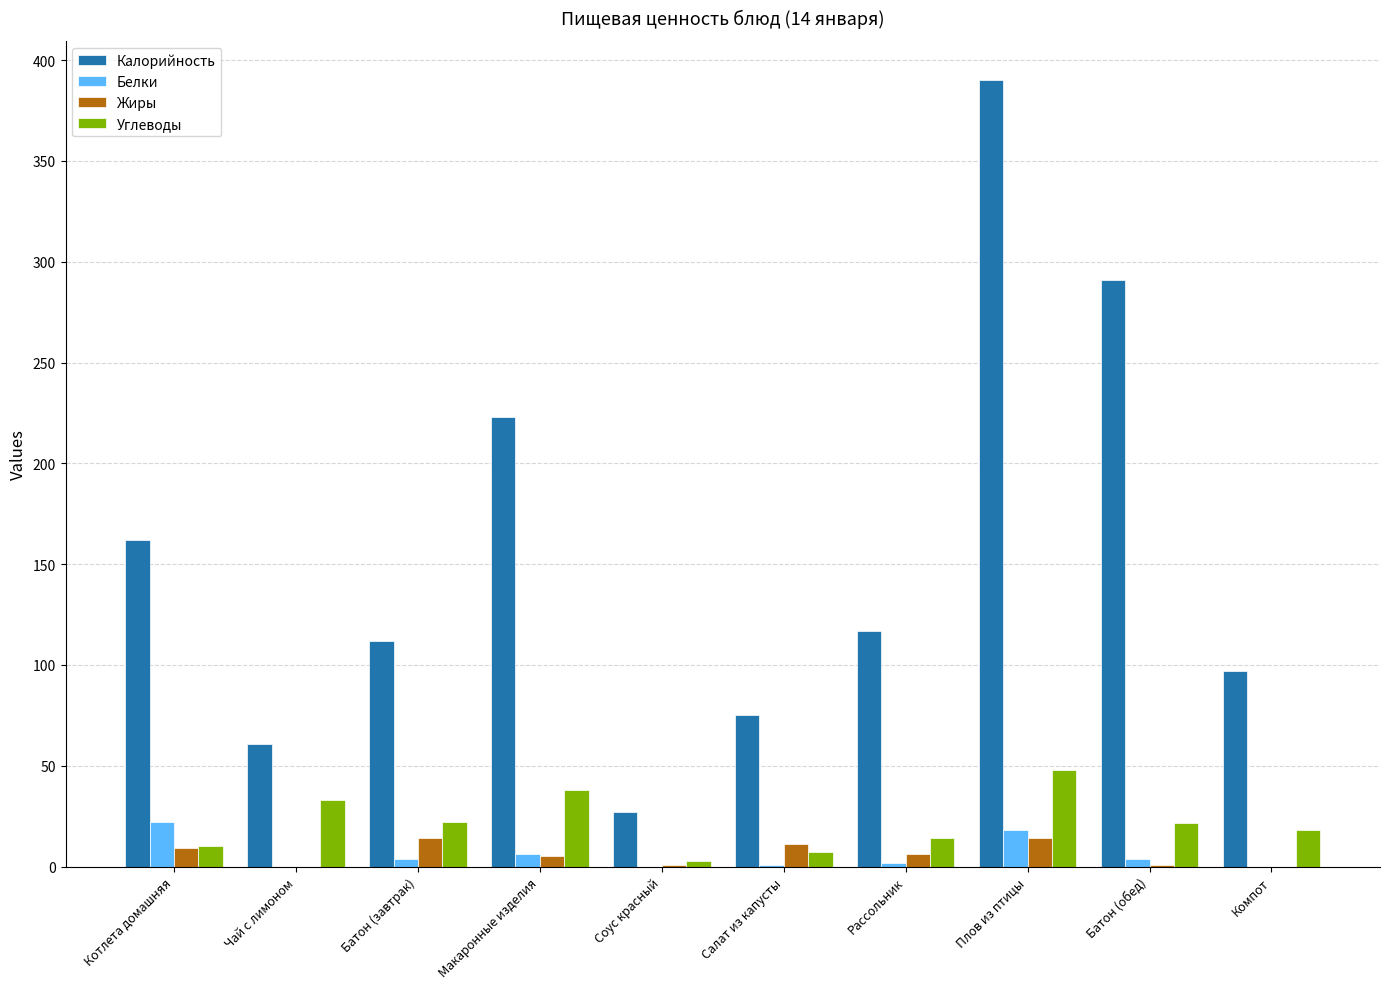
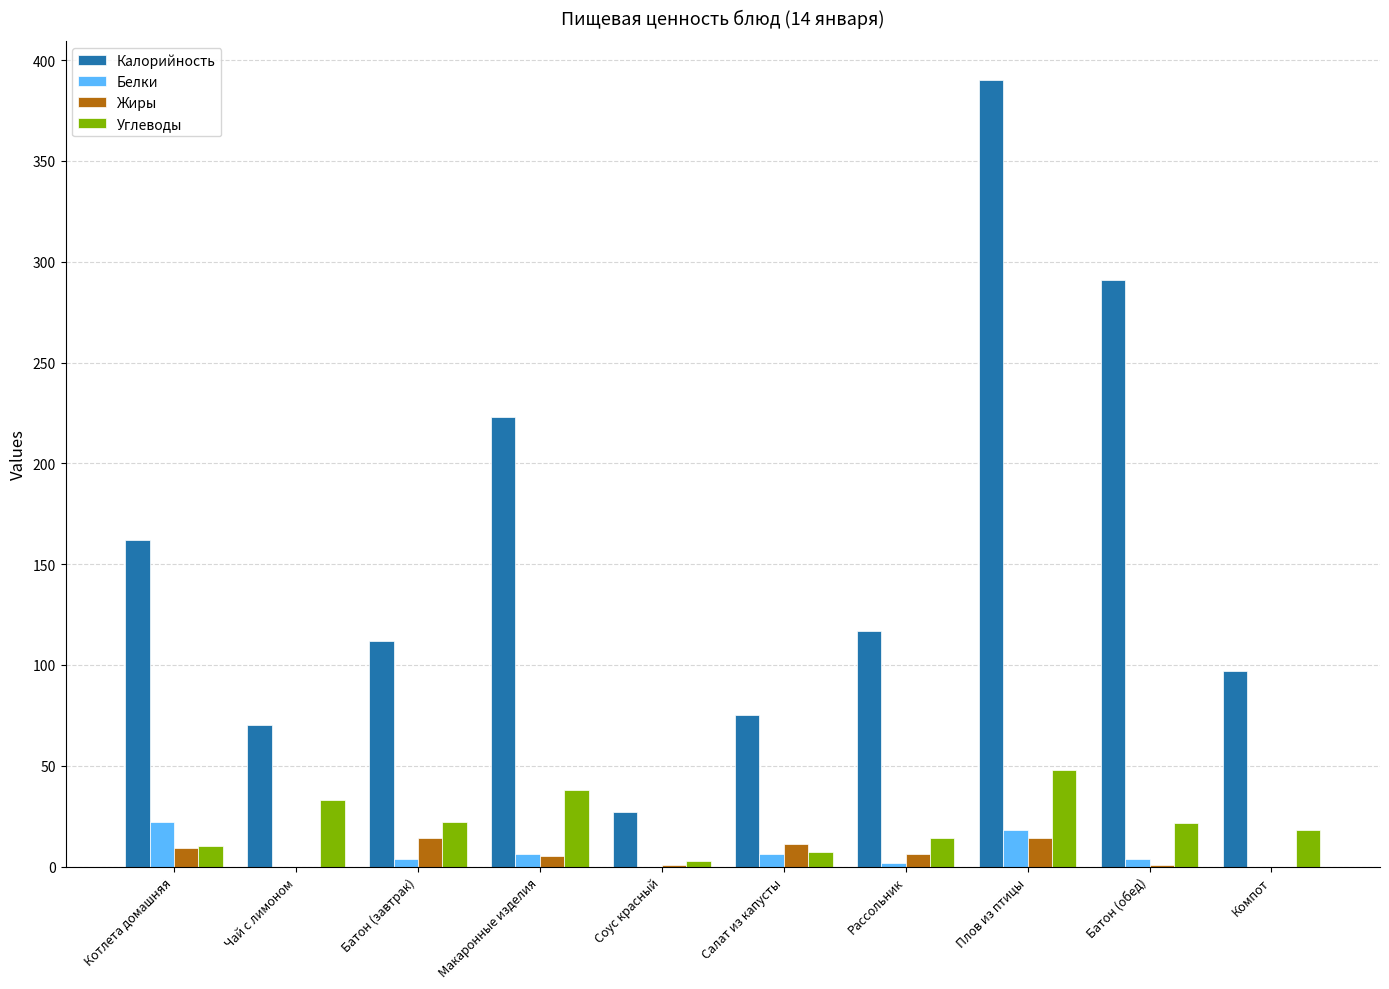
Калорийность, Чай с лимоном: 61 -> 70
Белки, Салат из капусты: 1 -> 6
